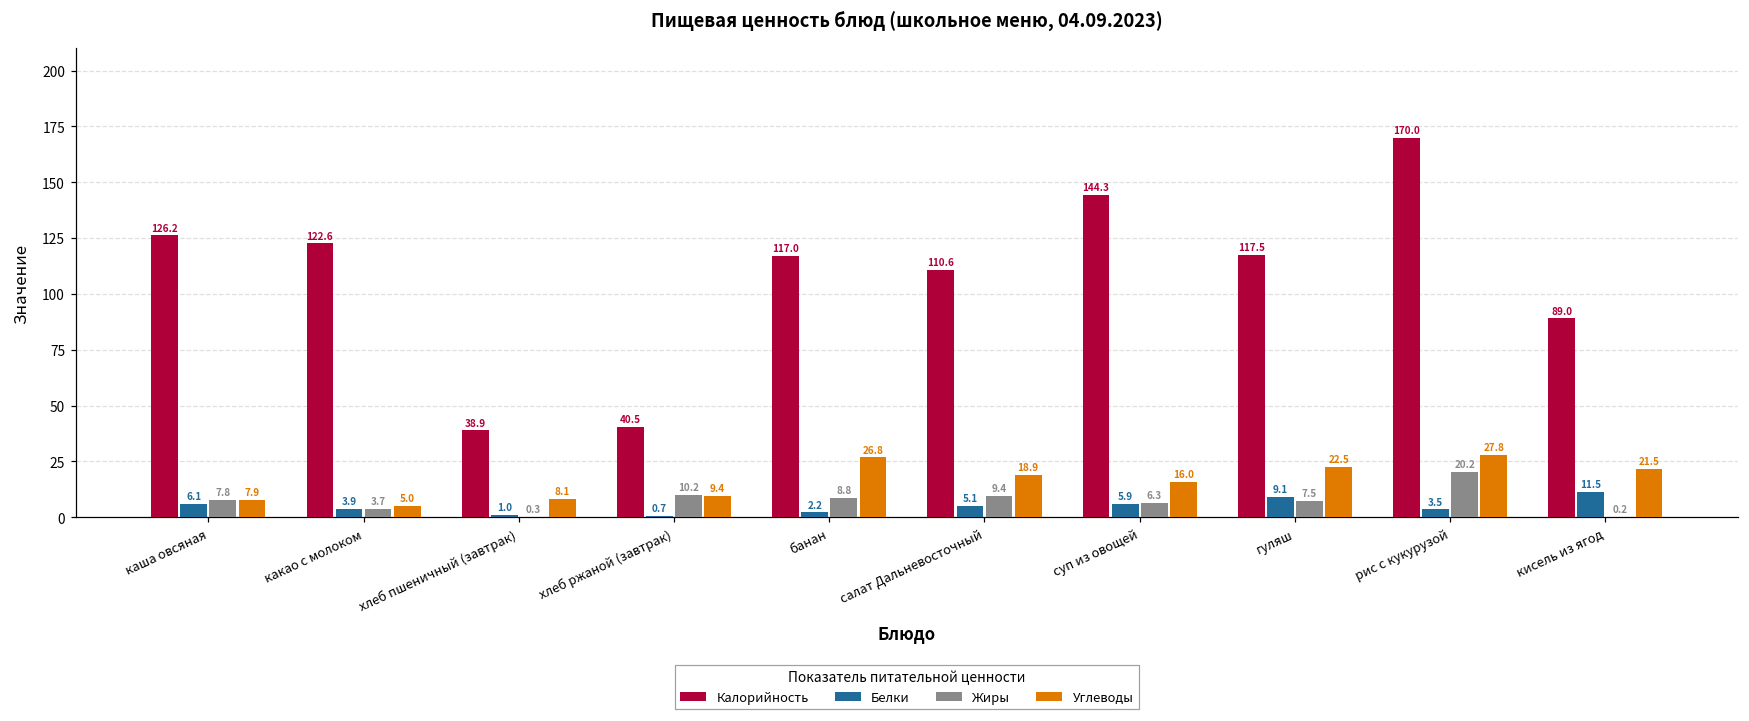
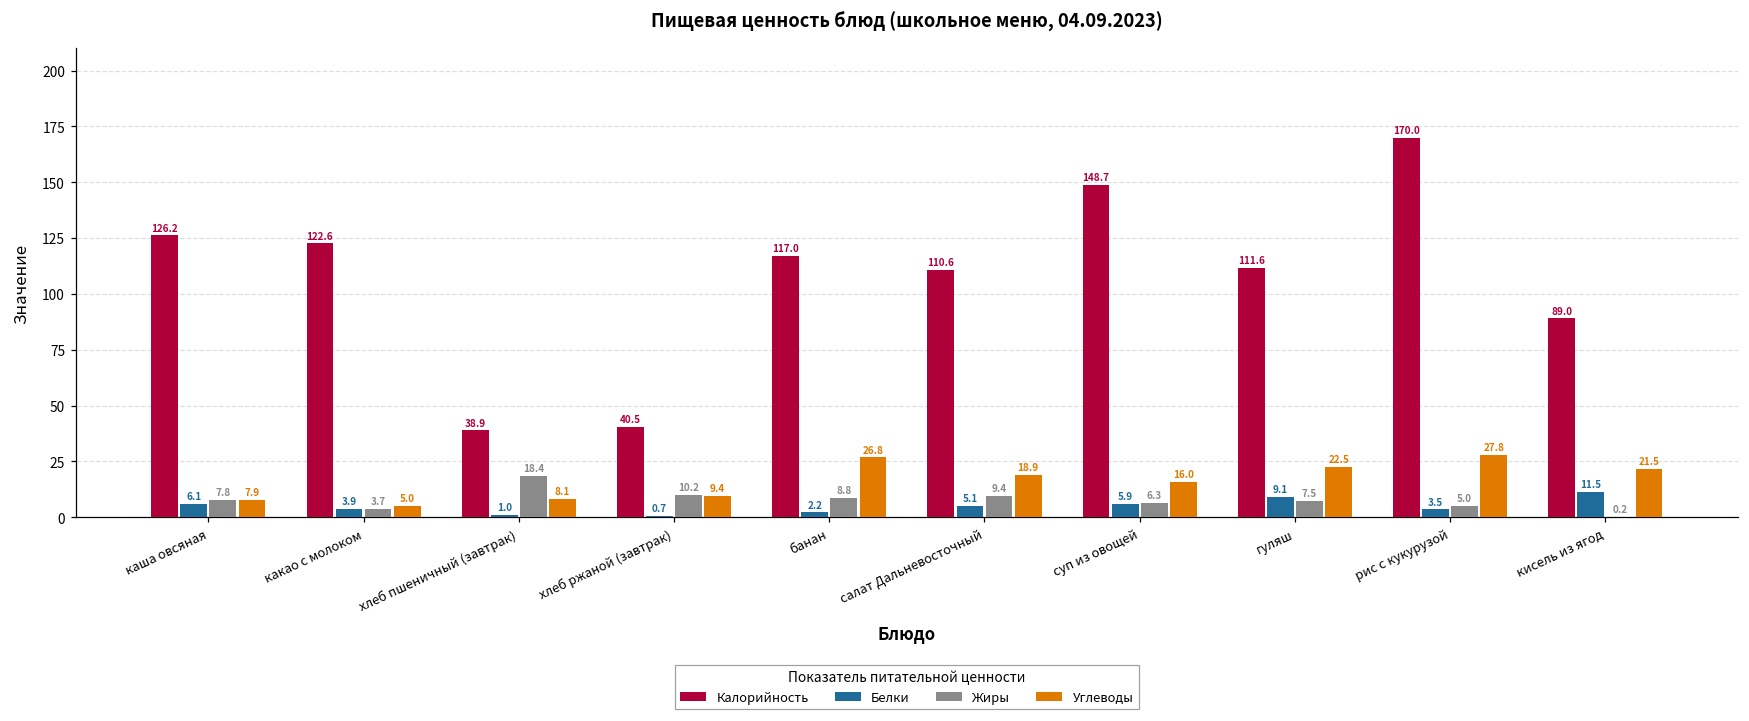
Жиры, хлеб пшеничный (завтрак): 0.3 -> 18.4
Калорийность, суп из овощей: 144.3 -> 148.7
Калорийность, гуляш: 117.5 -> 111.6
Жиры, рис с кукурузой: 20.2 -> 5.0
